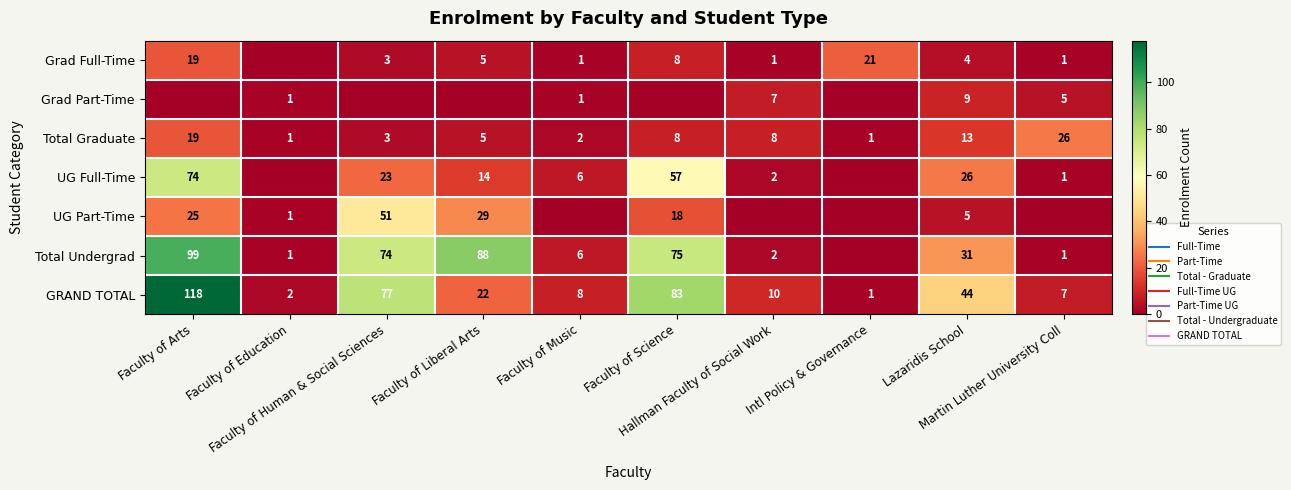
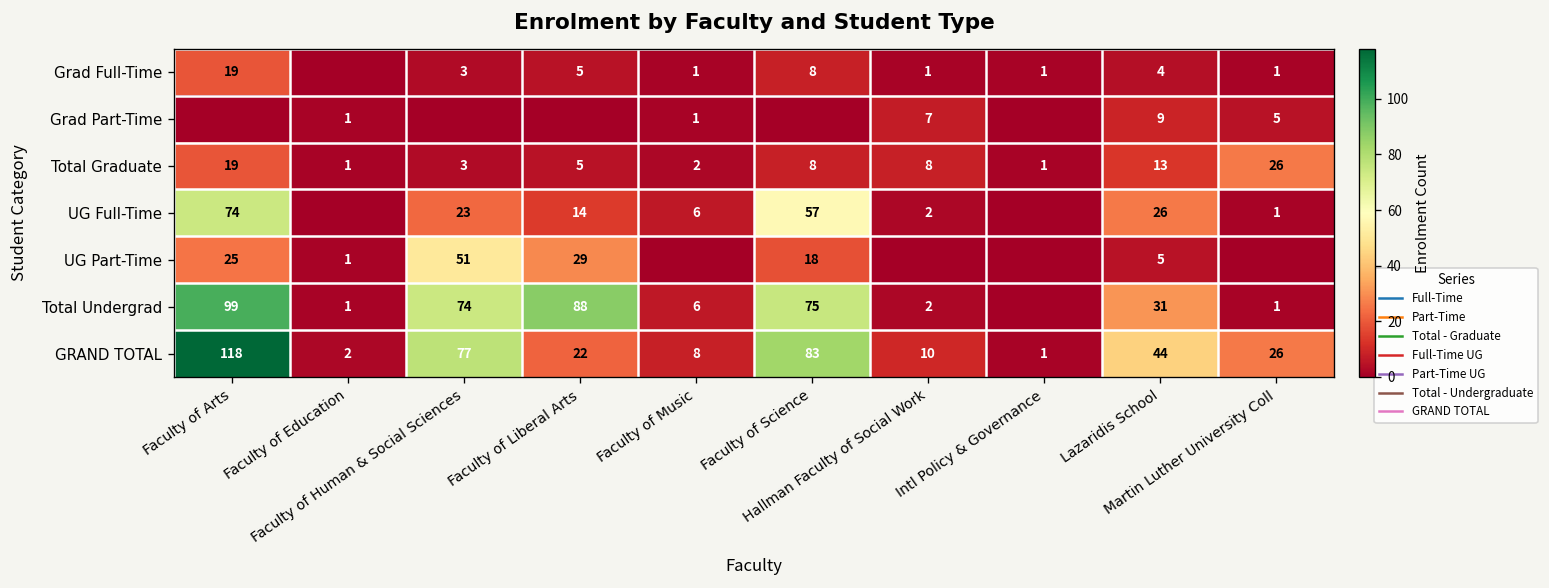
Grad Full-Time, Intl Policy & Governance: 21 -> 1
GRAND TOTAL, Martin Luther University Coll: 7 -> 26
